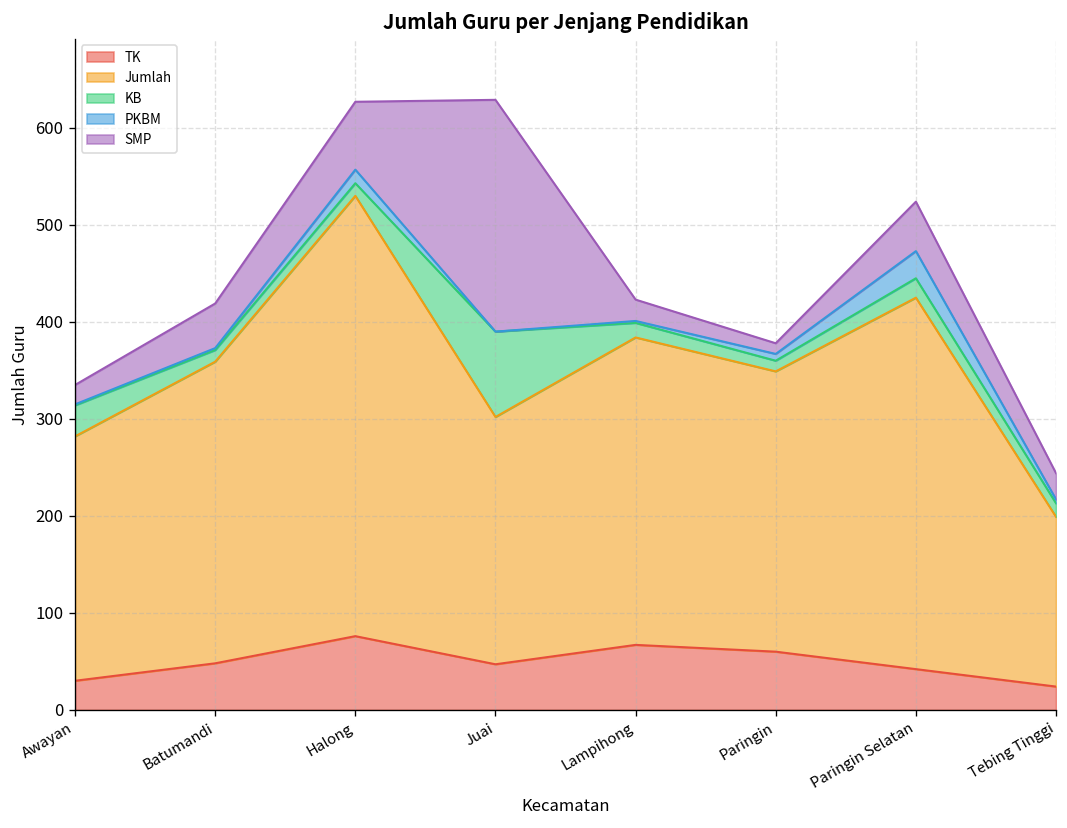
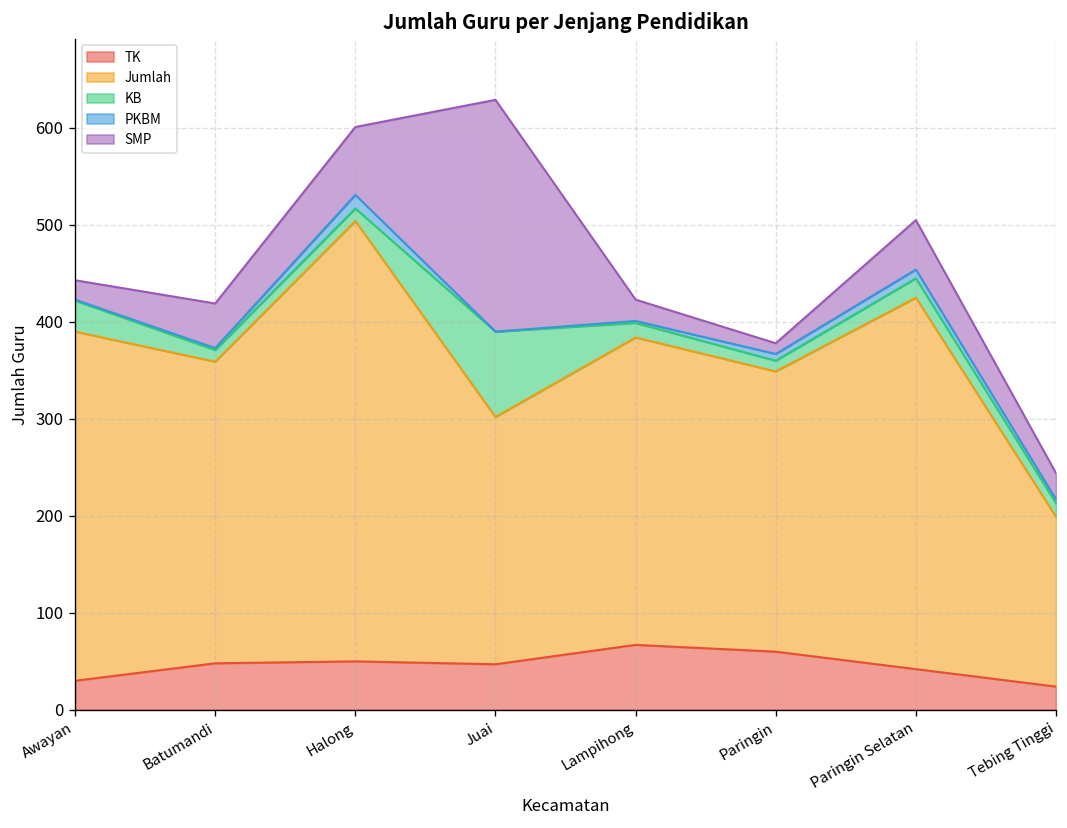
Jumlah, Awayan: 250 -> 360
TK, Halong: 80 -> 50
PKBM, Paringin Selatan: 30 -> 10
